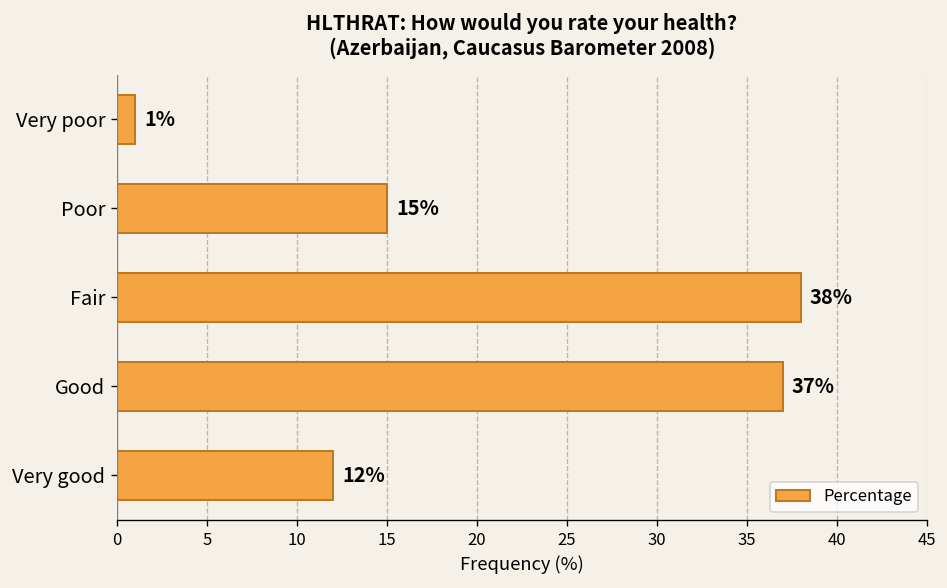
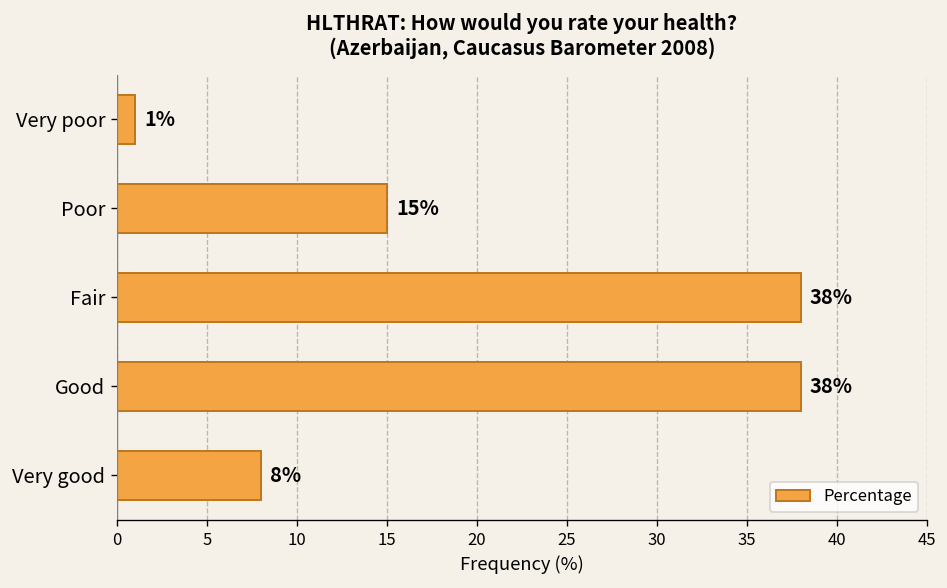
Good: 37% -> 38%
Very good: 12% -> 8%
